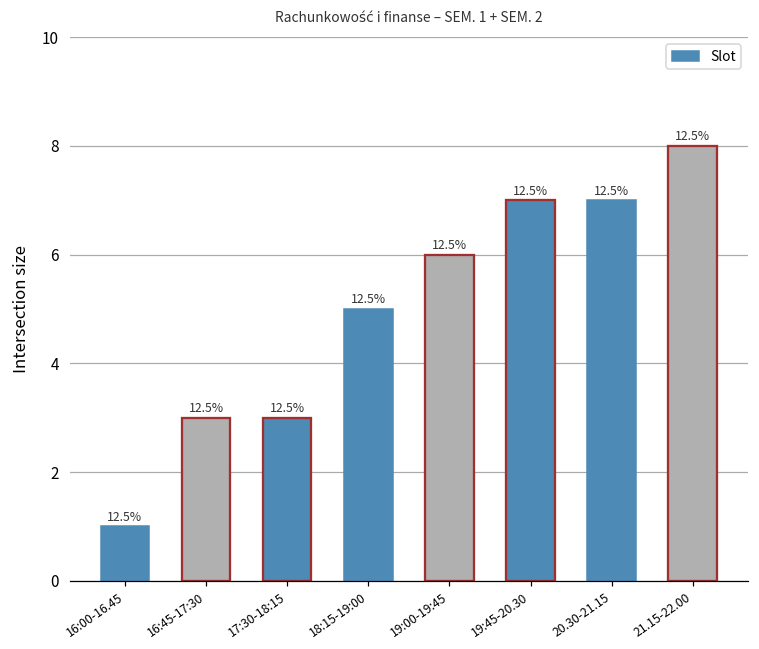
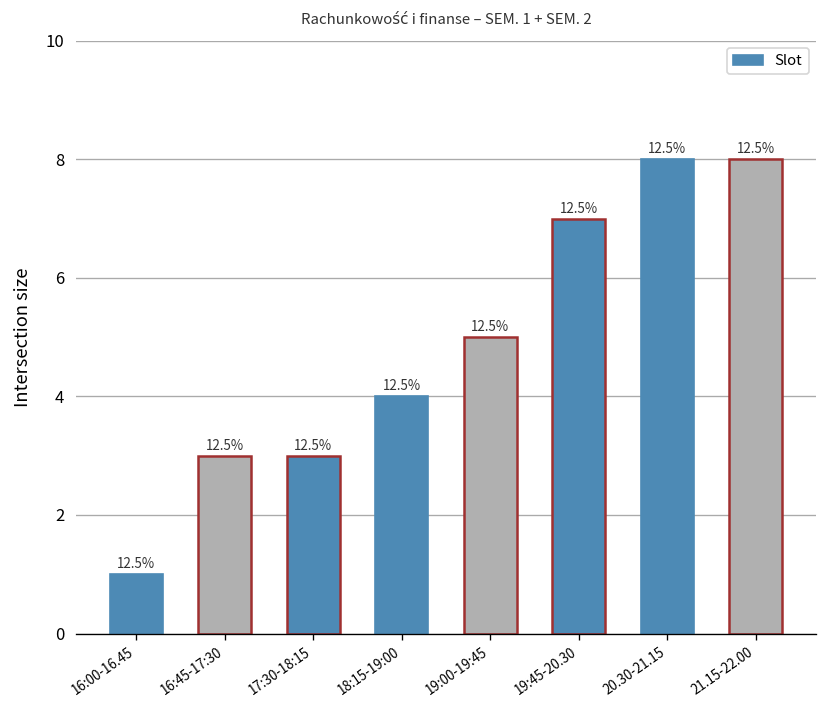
18:15-19:00: 5 -> 4
19:00-19:45: 6 -> 5
20.30-21.15: 7 -> 8
